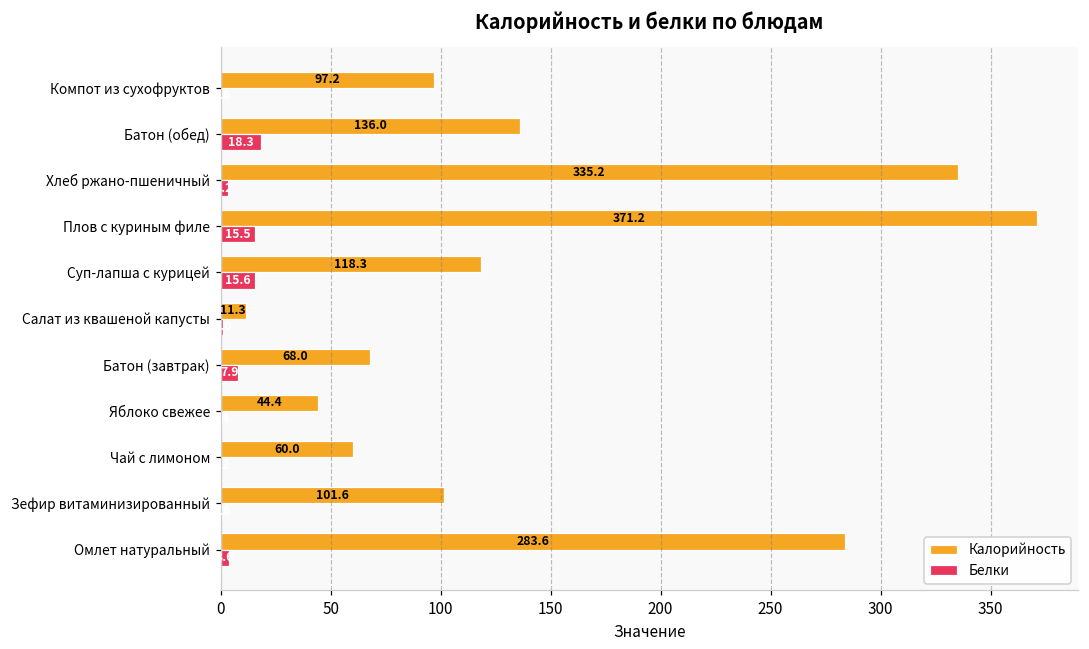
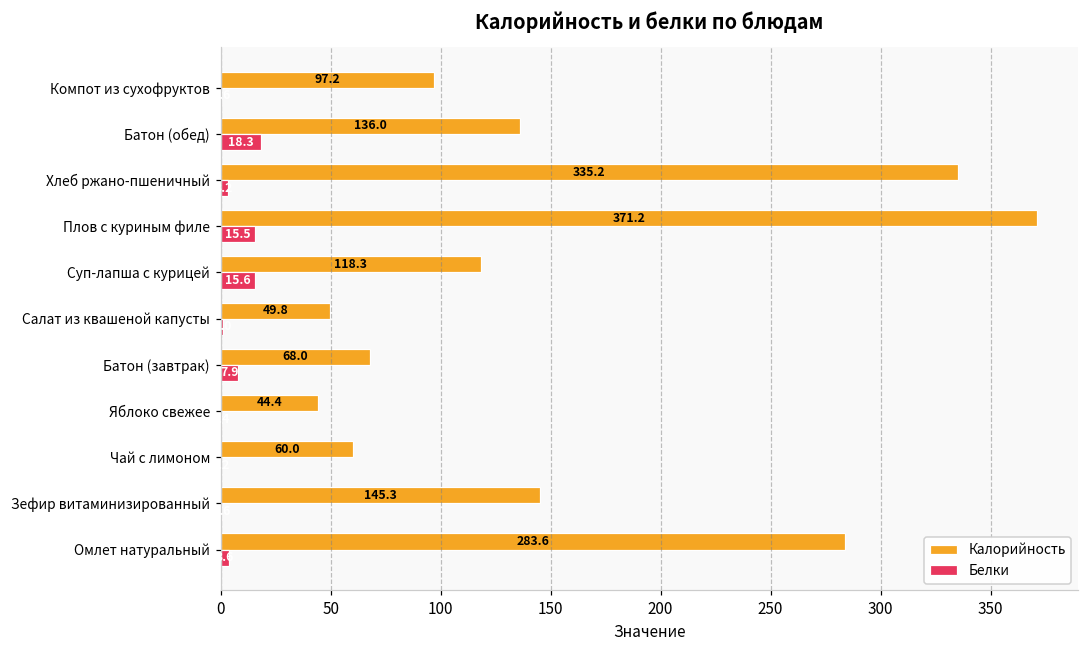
Калорийность, Салат из квашеной капусты: 11.3 -> 49.8
Калорийность, Зефир витаминизированный: 101.6 -> 145.3
